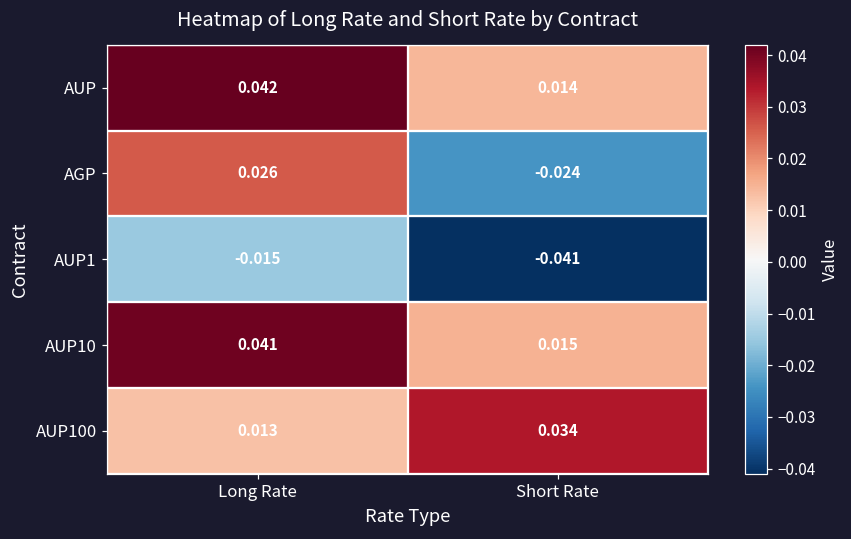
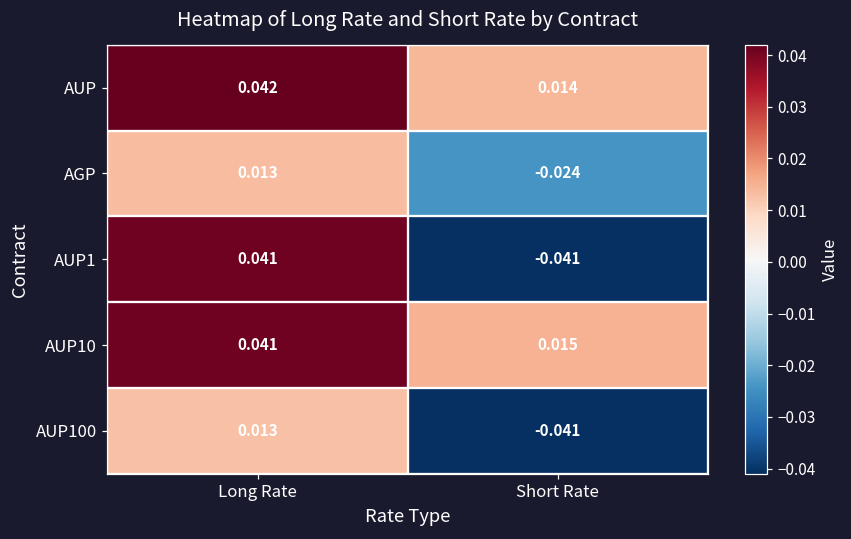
AGP, Long Rate: 0.026 -> 0.013
AUP1, Long Rate: -0.015 -> 0.041
AUP100, Short Rate: 0.034 -> -0.041
